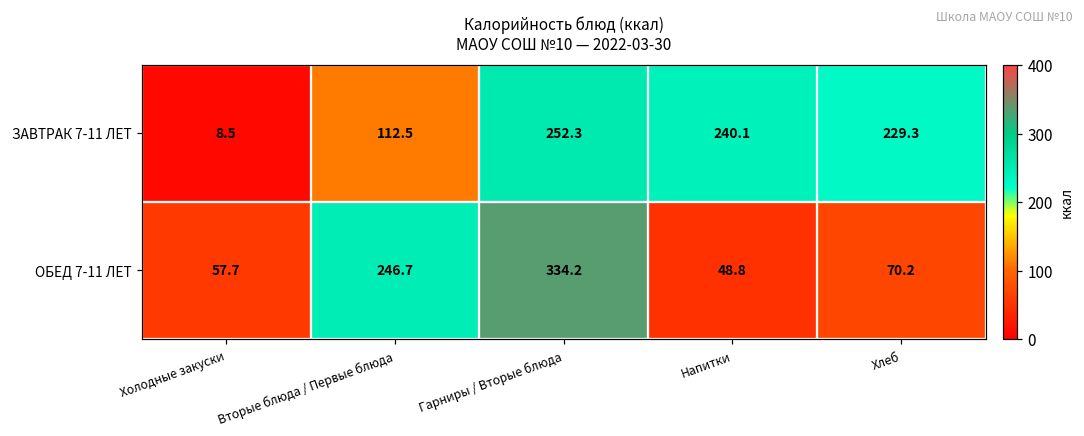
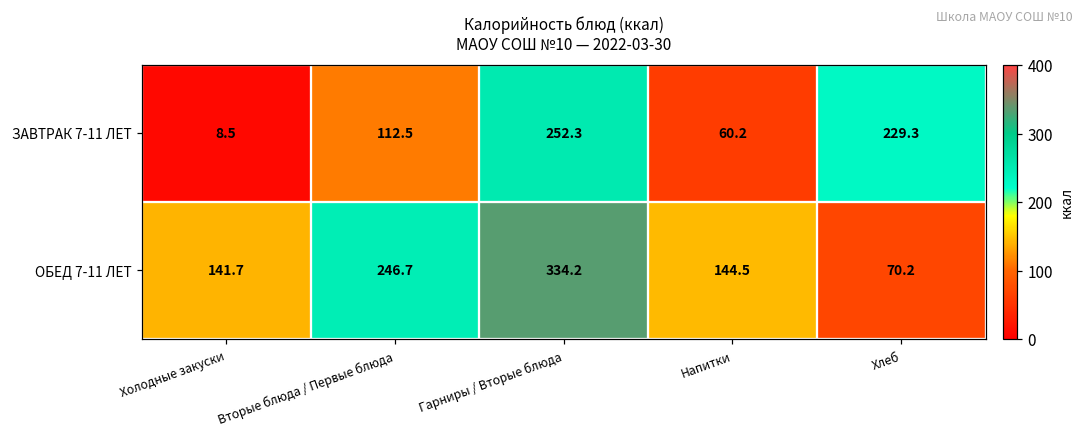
ЗАВТРАК 7-11 ЛЕТ, Напитки: 240.1 -> 60.2
ОБЕД 7-11 ЛЕТ, Холодные закуски: 57.7 -> 141.7
ОБЕД 7-11 ЛЕТ, Напитки: 48.8 -> 144.5
